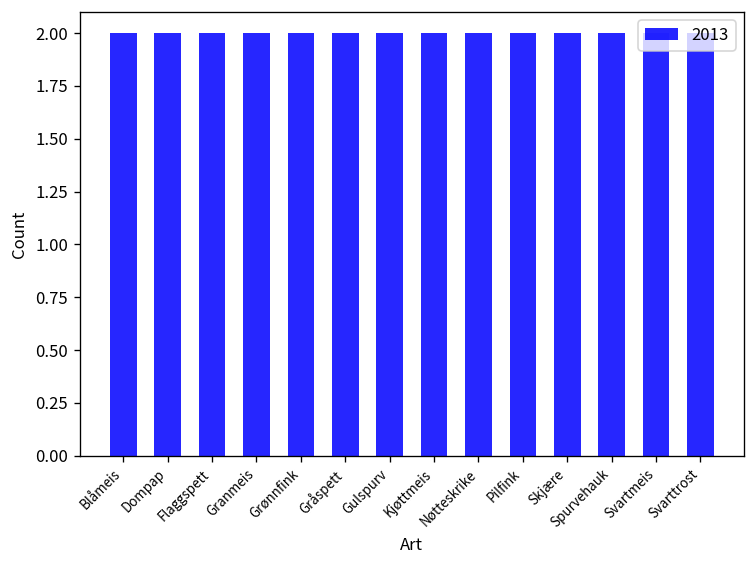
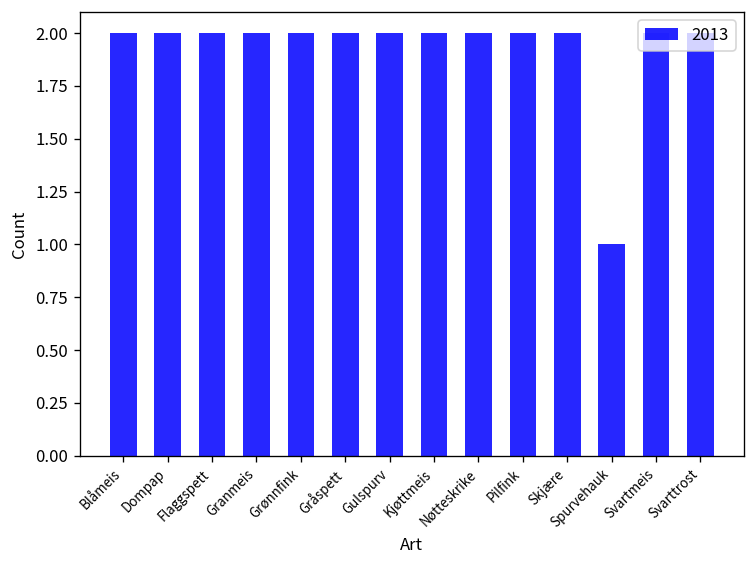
Spurvehauk: 2 -> 1
